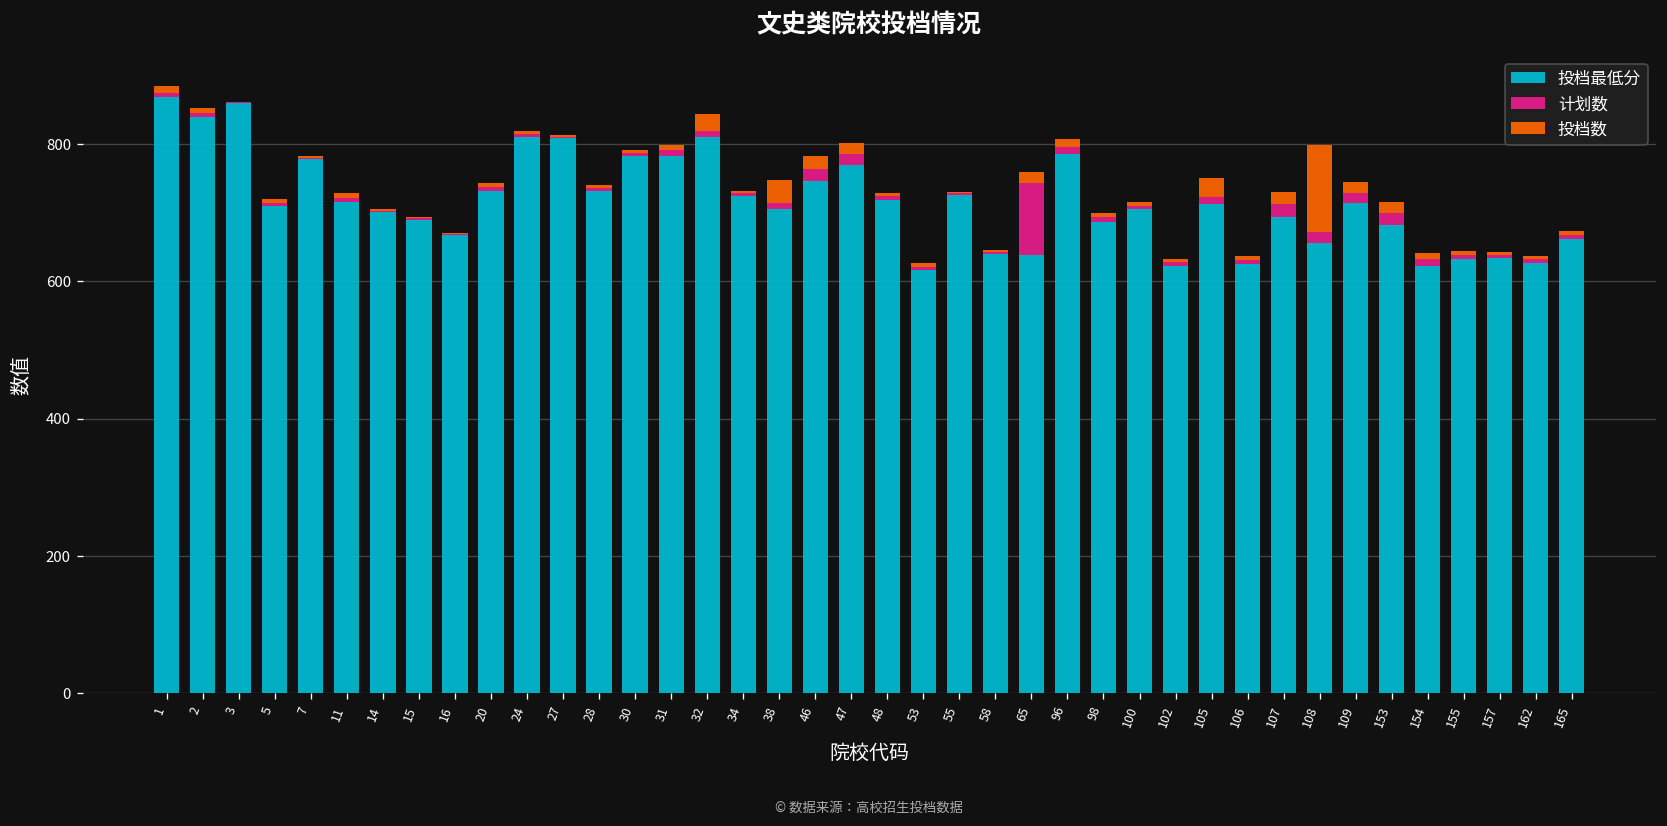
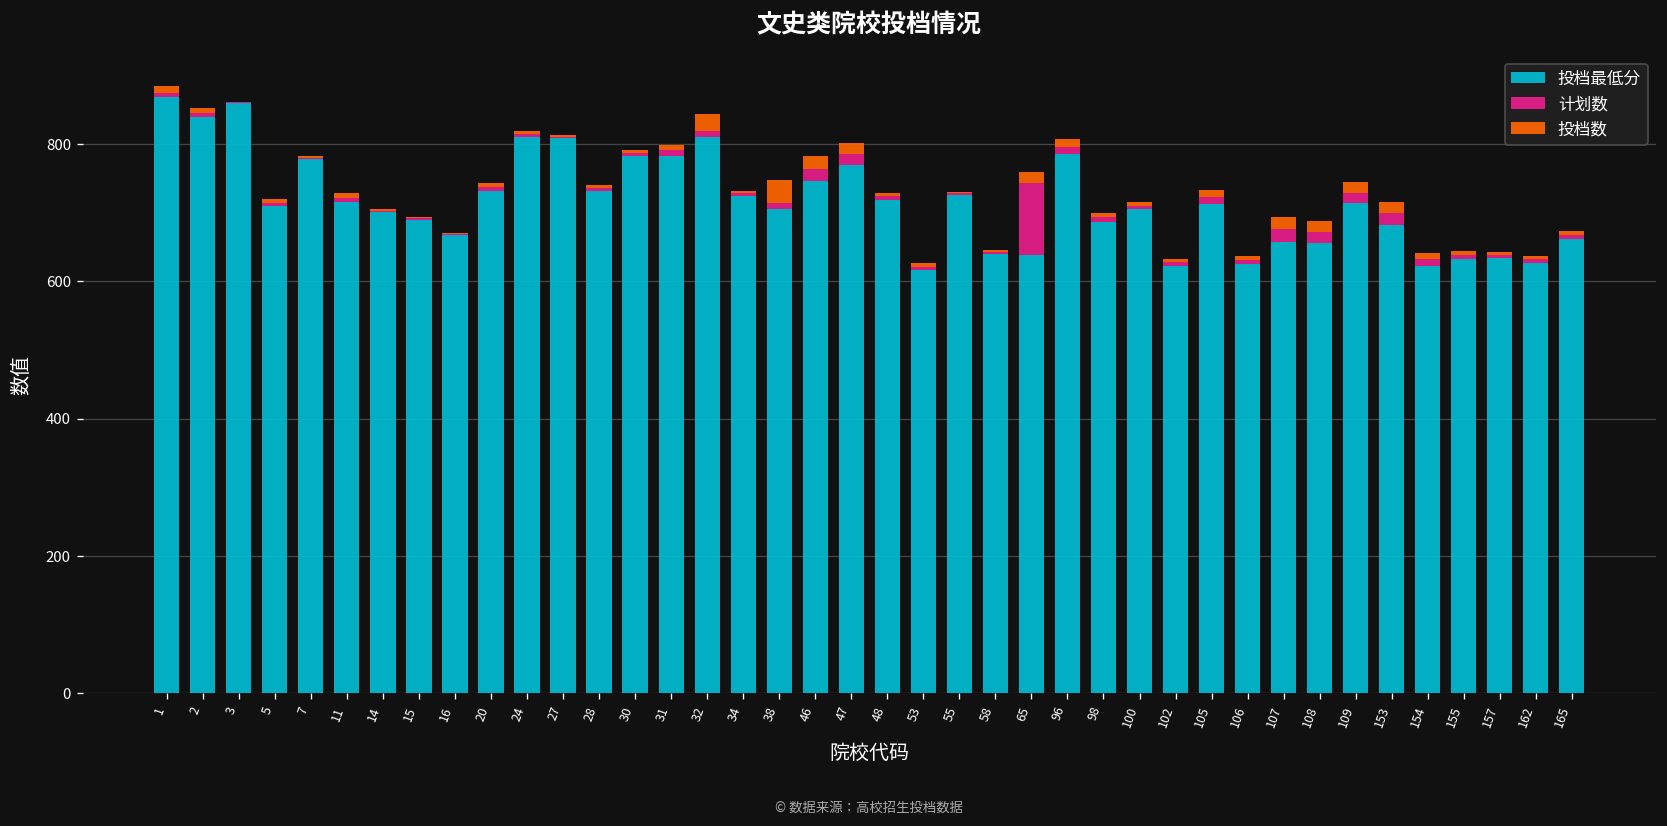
投档数, 105: 30 -> 10
投档最低分, 107: 690 -> 660
投档数, 108: 130 -> 20
